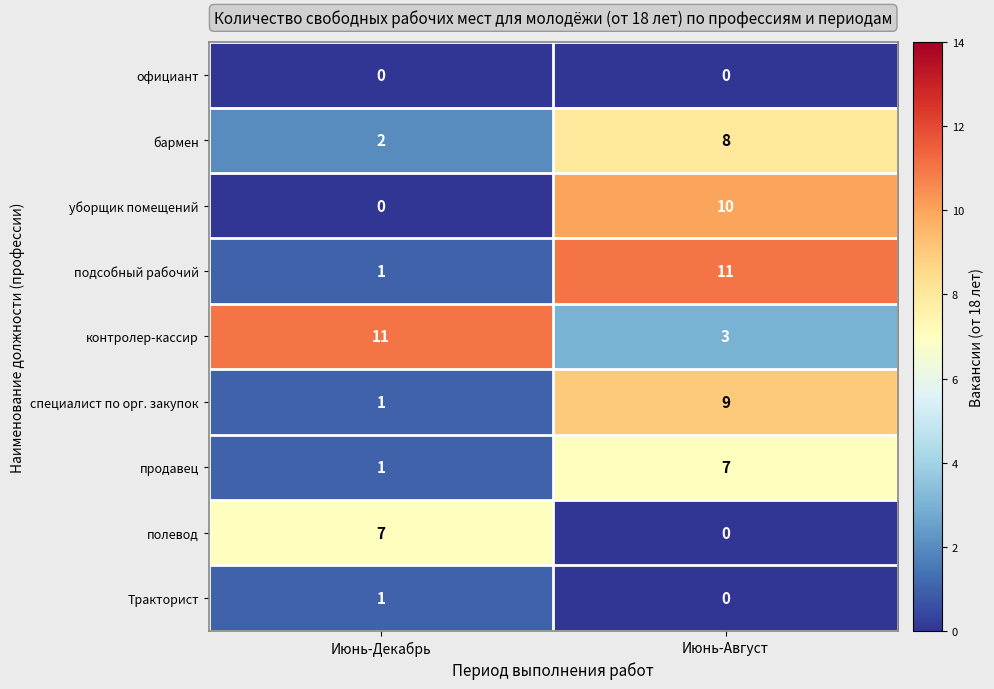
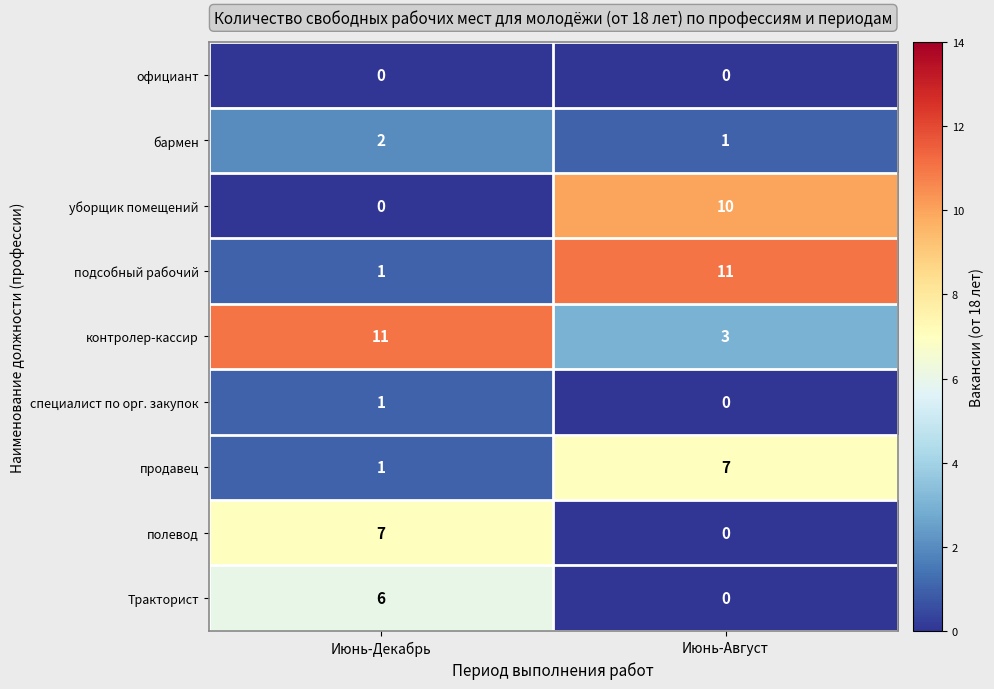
бармен, Июнь-Август: 8 -> 1
специалист по орг. закупок, Июнь-Август: 9 -> 0
Тракторист, Июнь-Декабрь: 1 -> 6
